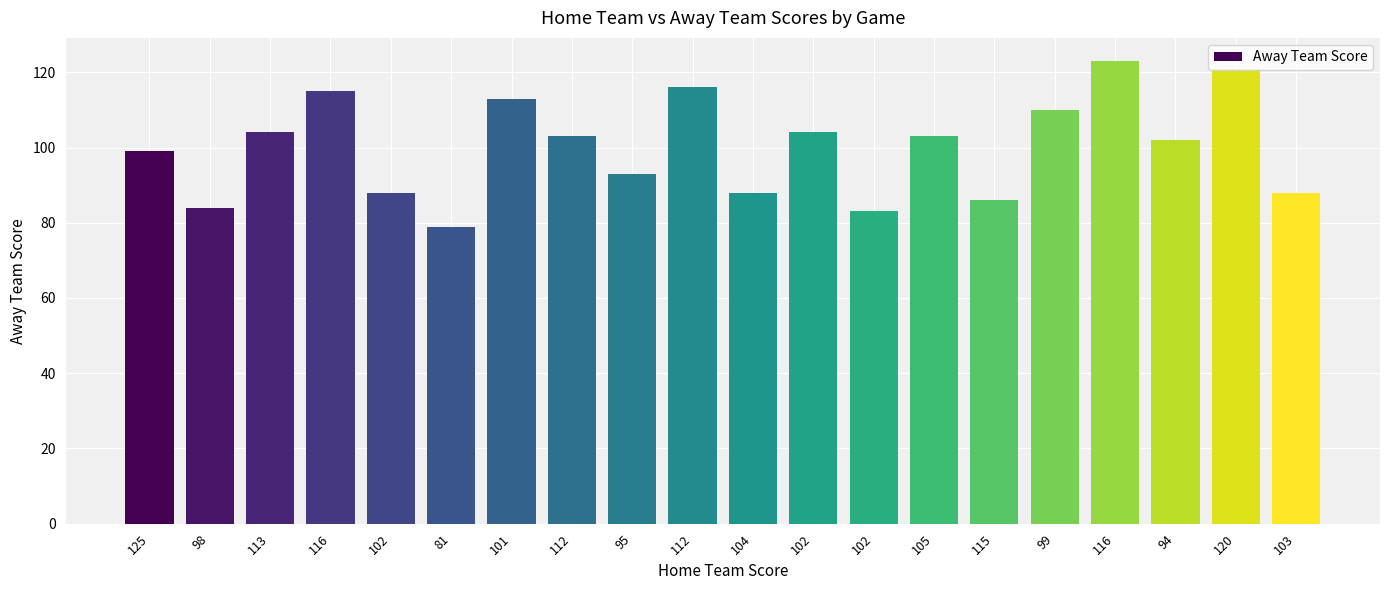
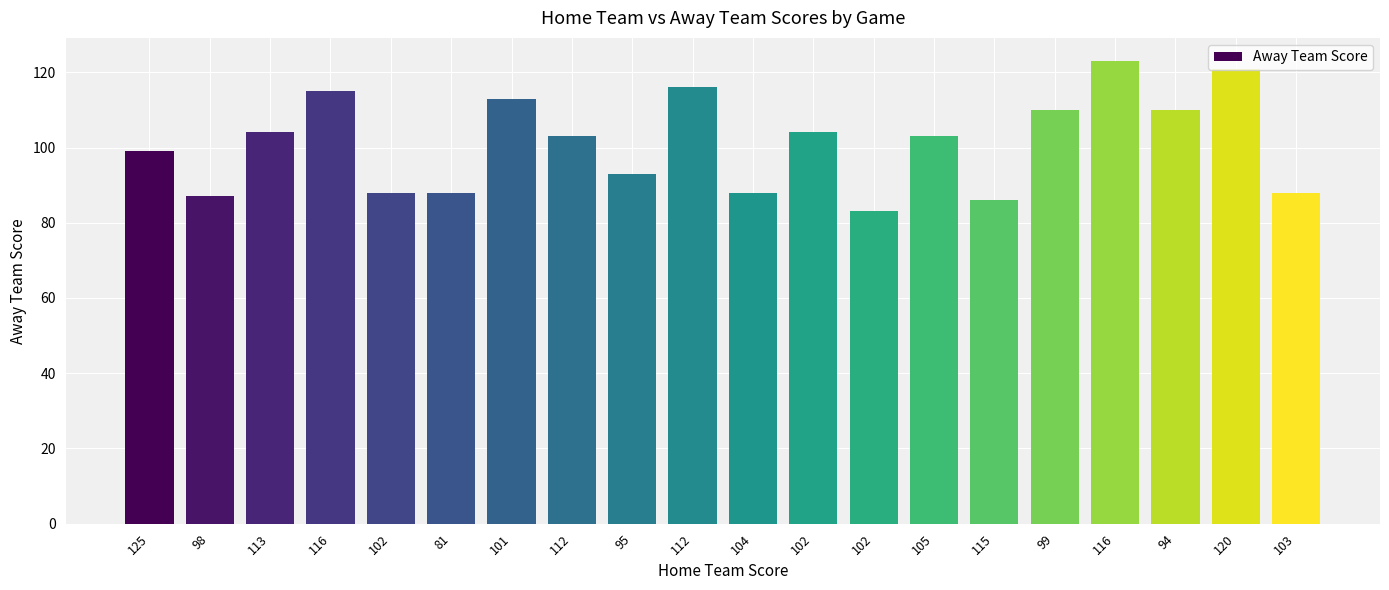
98: 84 -> 87
81: 79 -> 88
94: 102 -> 110
